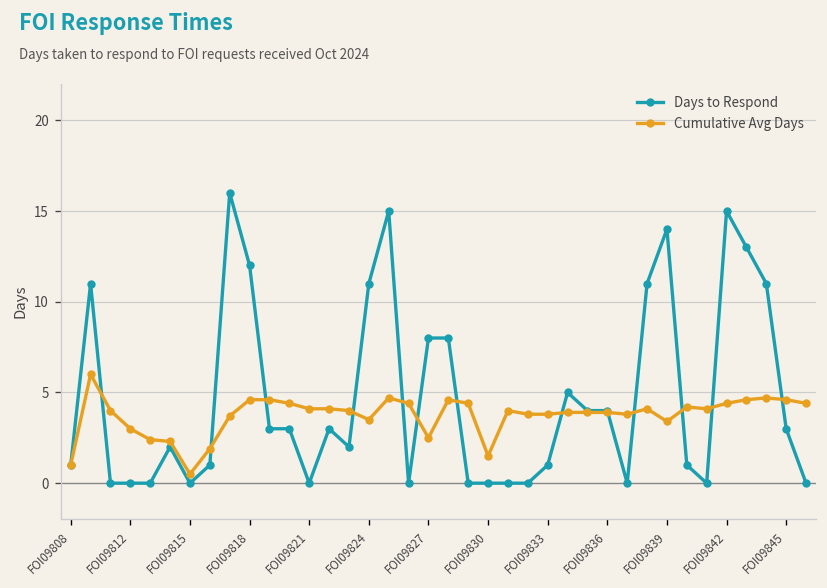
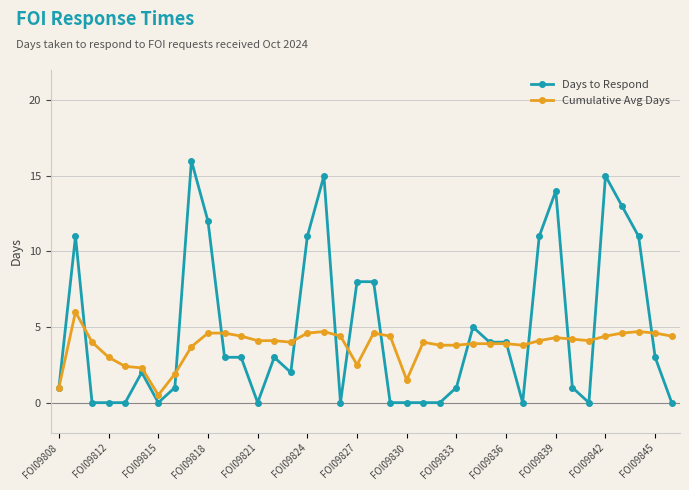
Cumulative Avg Days, FOI09824: 3.5 -> 4.6
Cumulative Avg Days, FOI09839: 3.4 -> 4.3
